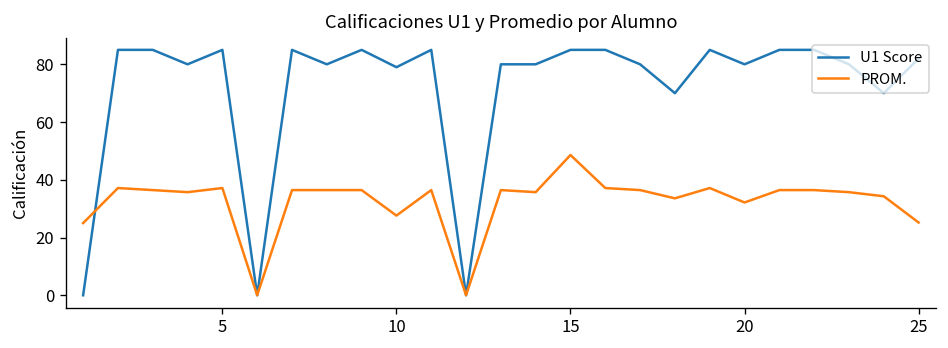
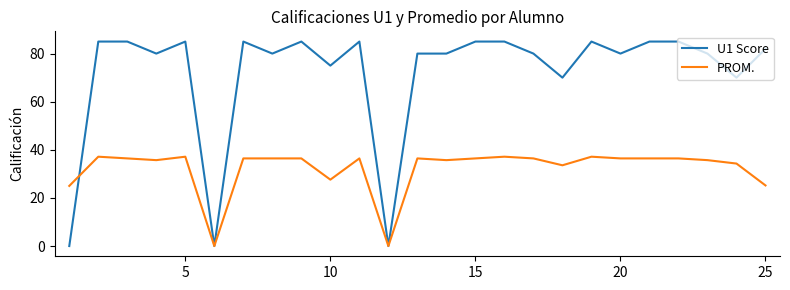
U1 Score, 10: 79 -> 75
PROM., 15: 49 -> 36
PROM., 20: 32 -> 36
